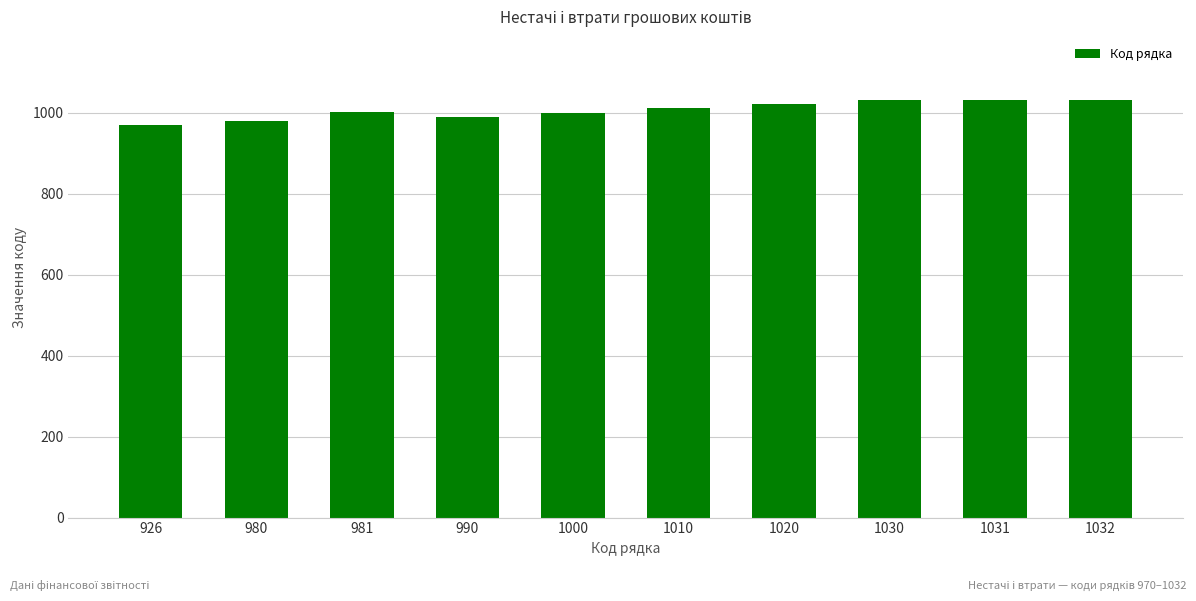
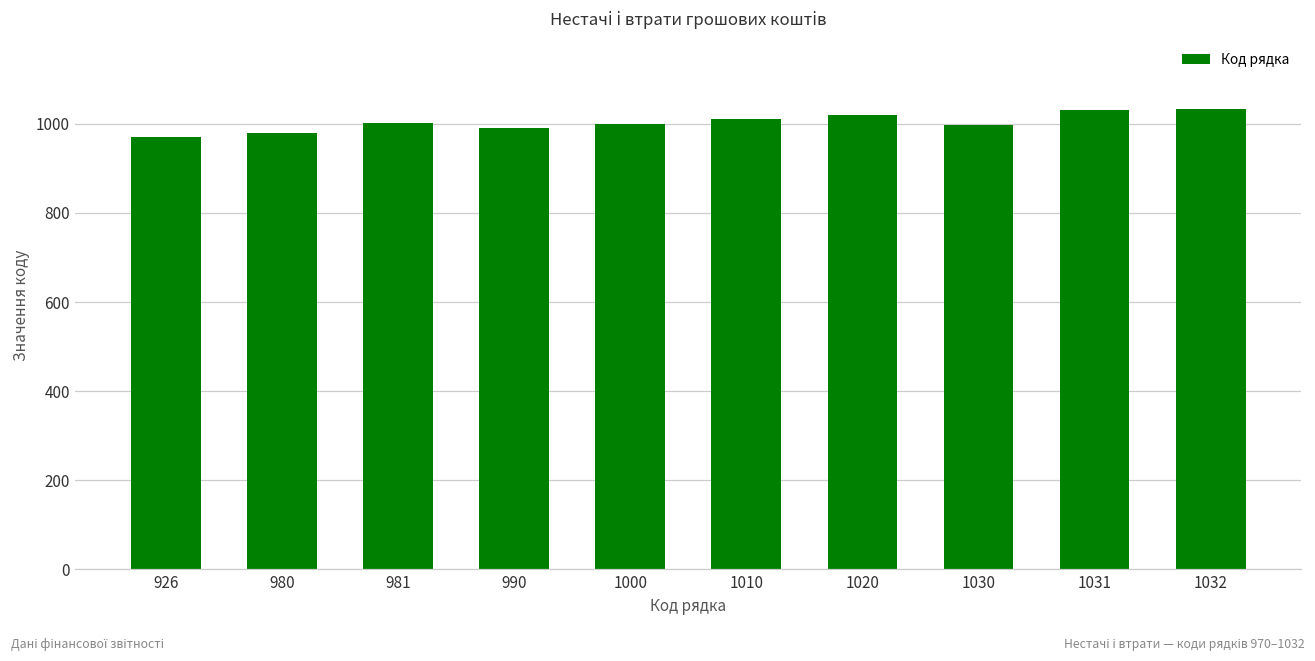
1030: 1030 -> 1000
